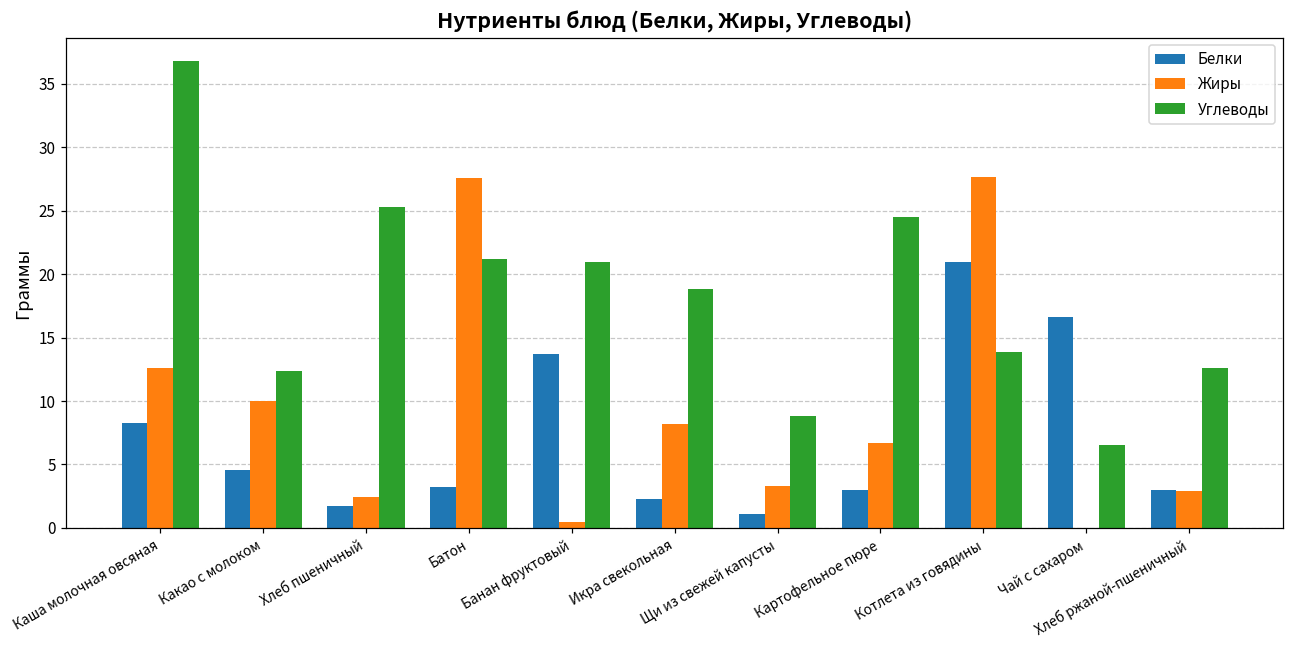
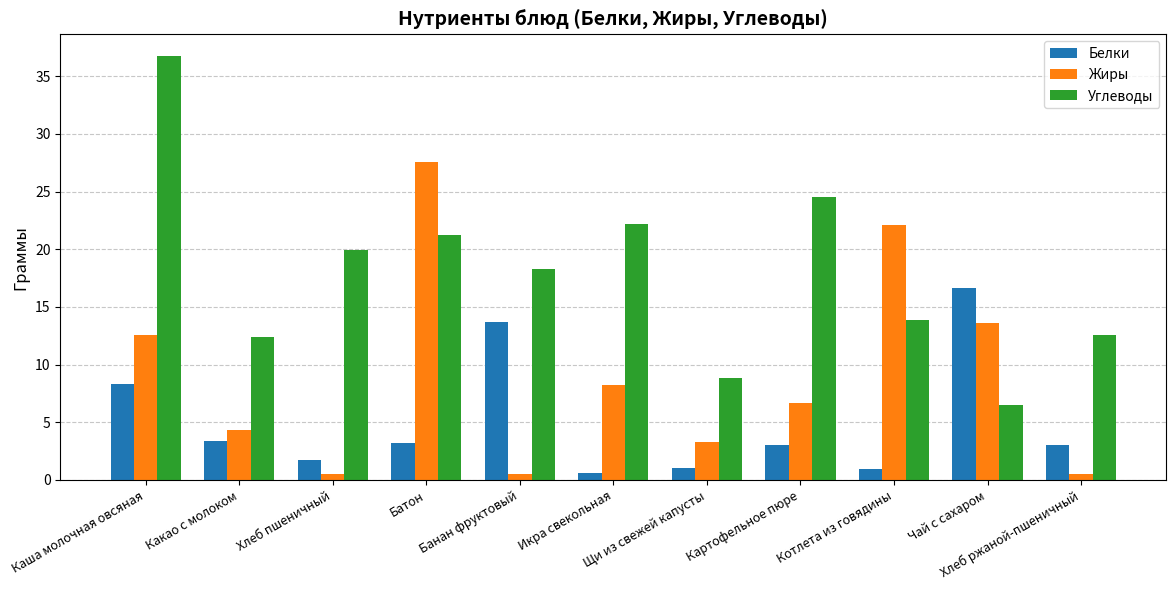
Белки, Какао с молоком: 4.6 -> 3.4
Жиры, Какао с молоком: 10.0 -> 4.3
Жиры, Хлеб пшеничный: 2.4 -> 0.5
Углеводы, Хлеб пшеничный: 25.3 -> 19.9
Углеводы, Банан фруктовый: 21.0 -> 18.3
Белки, Икра свекольная: 2.3 -> 0.6
Углеводы, Икра свекольная: 18.8 -> 22.2
Белки, Котлета из говядины: 21.0 -> 1.0
Жиры, Котлета из говядины: 27.7 -> 22.1
Жиры, Чай с сахаром: 0.0 -> 13.6
Жиры, Хлеб ржаной-пшеничный: 2.9 -> 0.5
